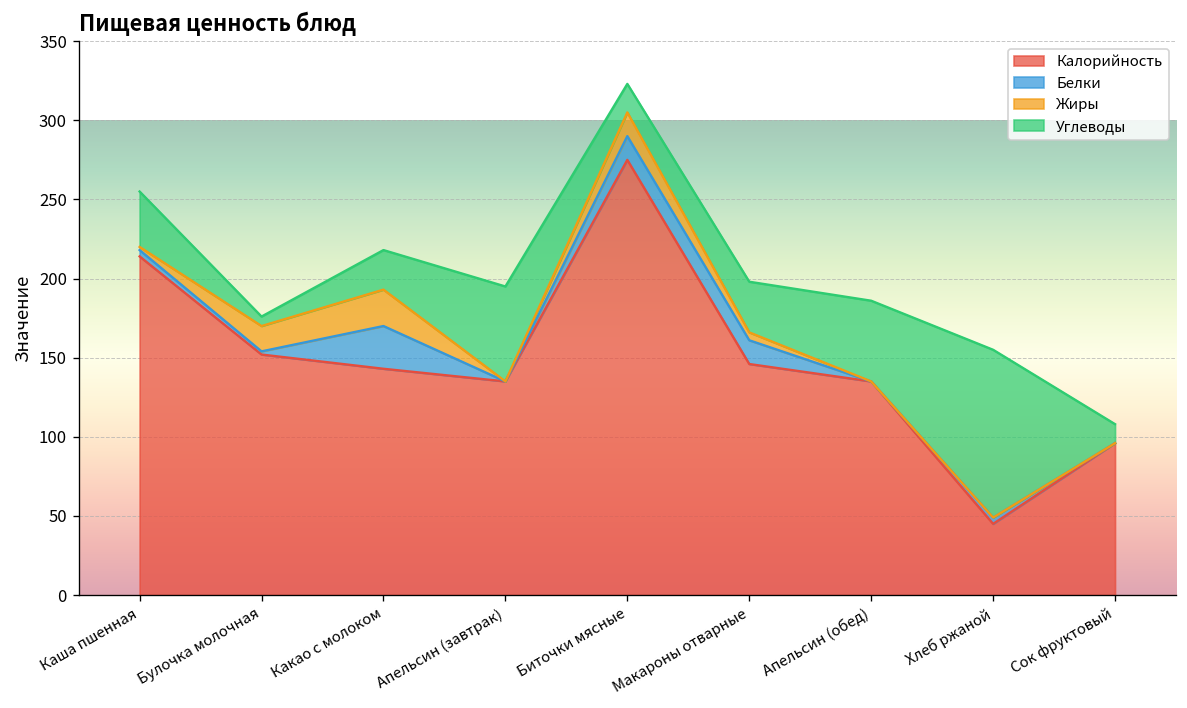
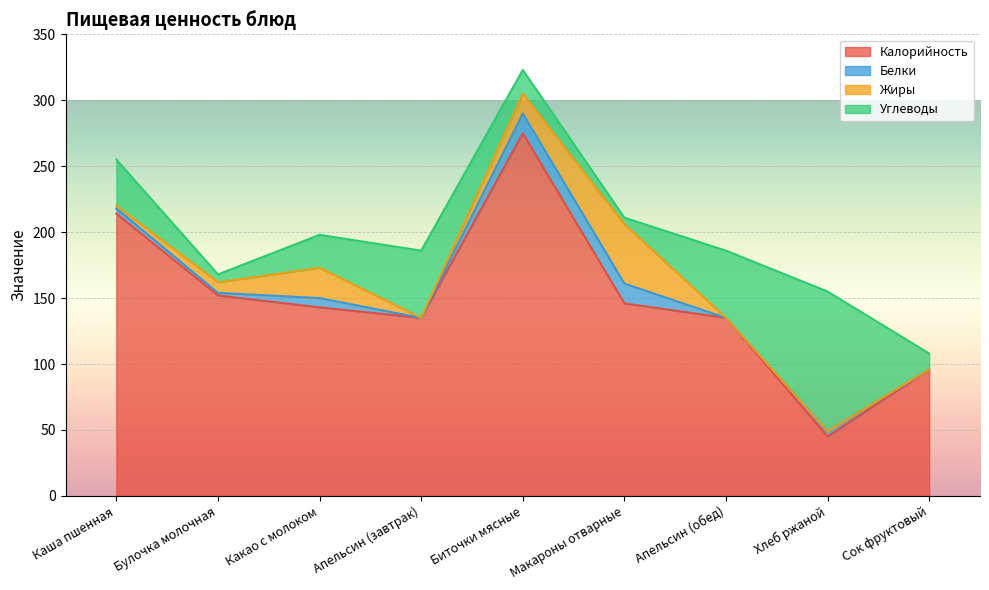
Жиры, Булочка молочная: 16 -> 8
Белки, Какао с молоком: 27 -> 7
Углеводы, Апельсин (завтрак): 60 -> 51
Жиры, Макароны отварные: 5 -> 45
Углеводы, Макароны отварные: 32 -> 5
